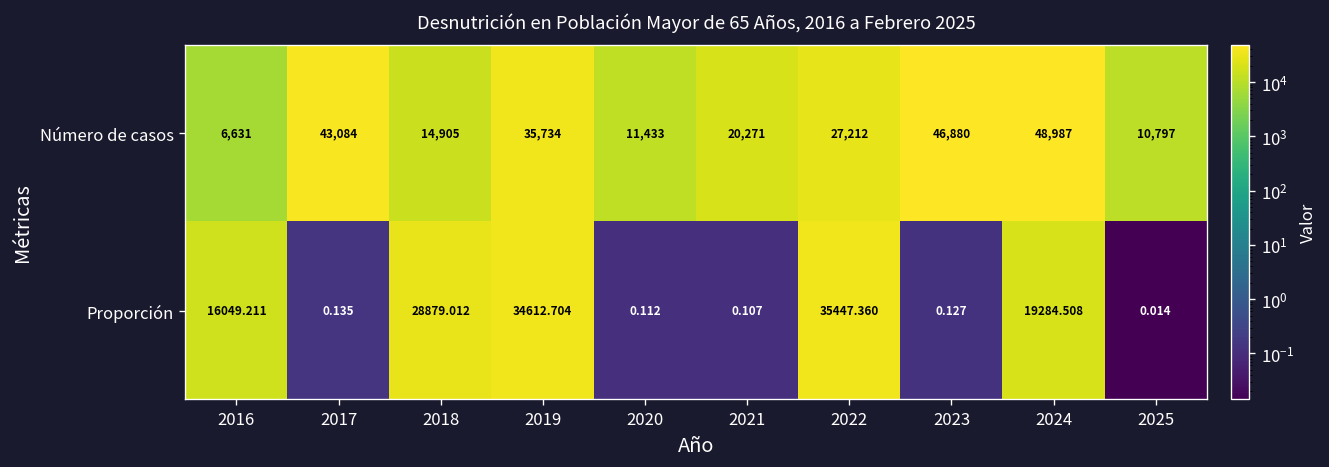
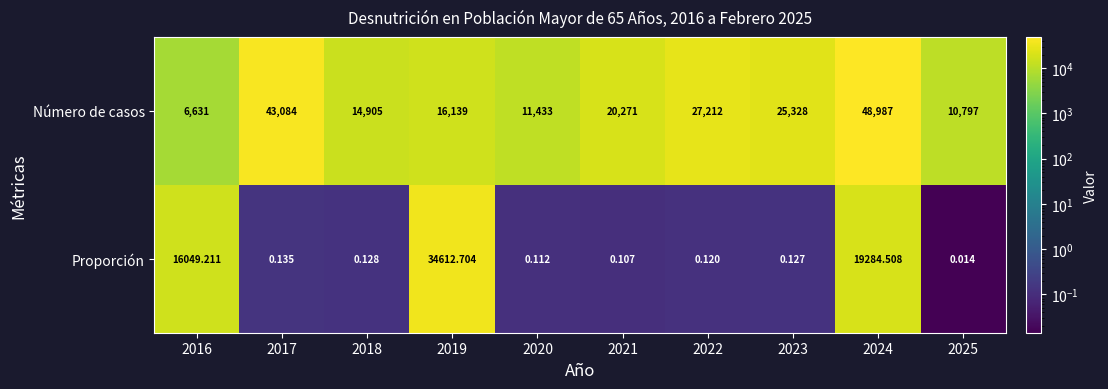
Número de casos, 2019: 35,734 -> 16,139
Número de casos, 2023: 46,880 -> 25,328
Proporción, 2018: 28879.012 -> 0.128
Proporción, 2022: 35447.360 -> 0.120
